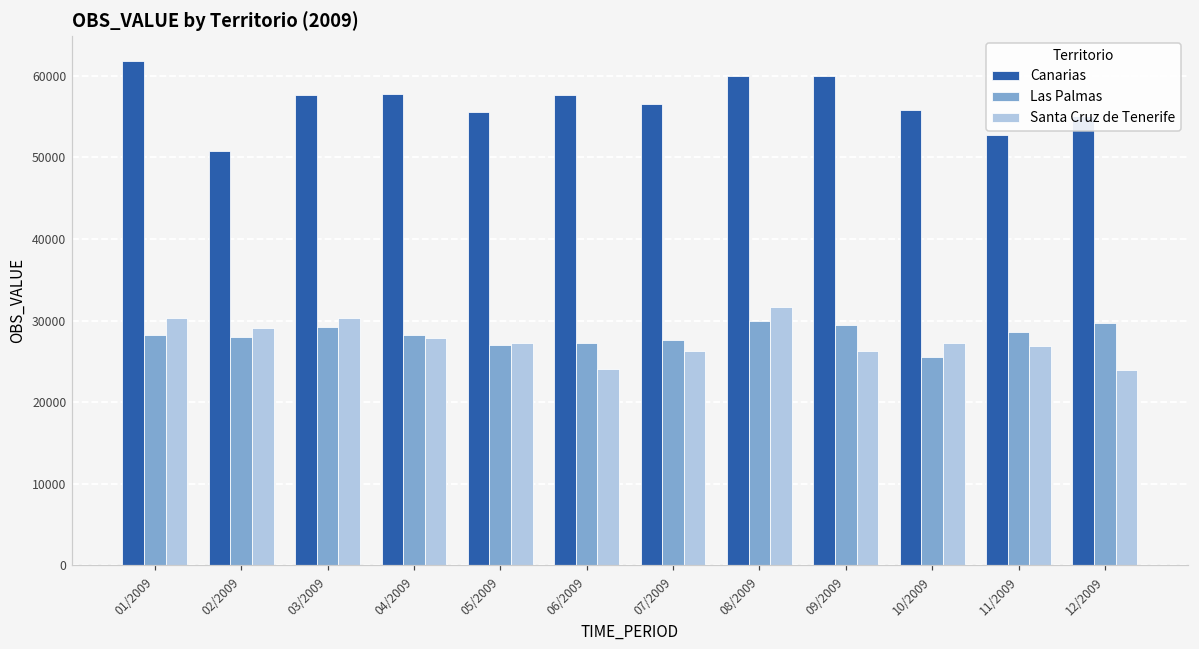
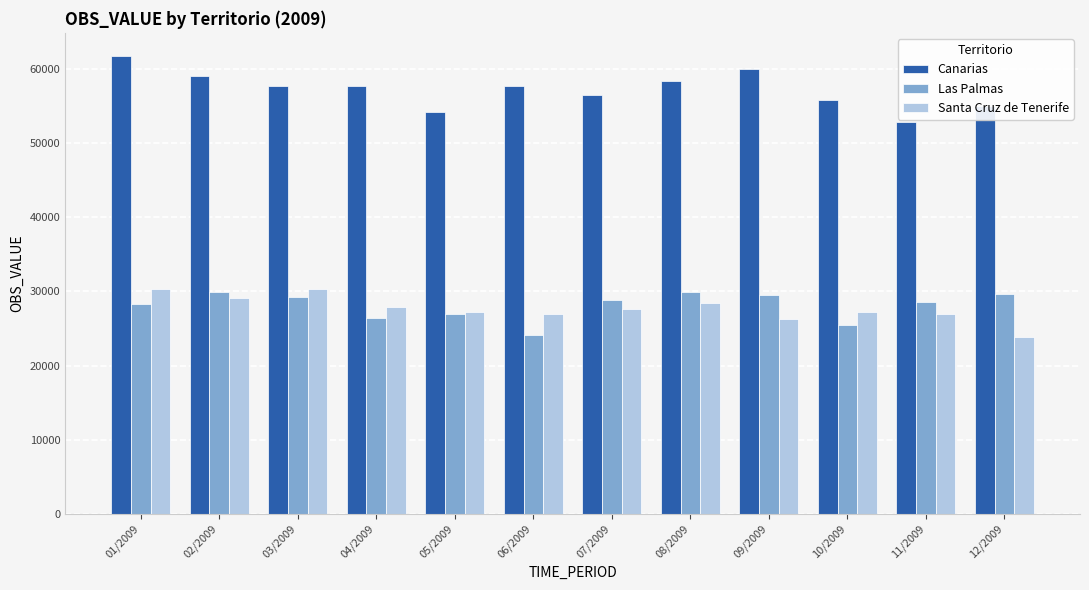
Canarias, 02/2009: 51000 -> 59000
Las Palmas, 02/2009: 28000 -> 30000
Las Palmas, 04/2009: 28000 -> 26000
Canarias, 05/2009: 55000 -> 54000
Las Palmas, 06/2009: 27000 -> 24000
Santa Cruz de Tenerife, 06/2009: 24000 -> 27000
Las Palmas, 07/2009: 28000 -> 29000
Santa Cruz de Tenerife, 07/2009: 26000 -> 28000
Canarias, 08/2009: 60000 -> 58000
Santa Cruz de Tenerife, 08/2009: 32000 -> 28000
